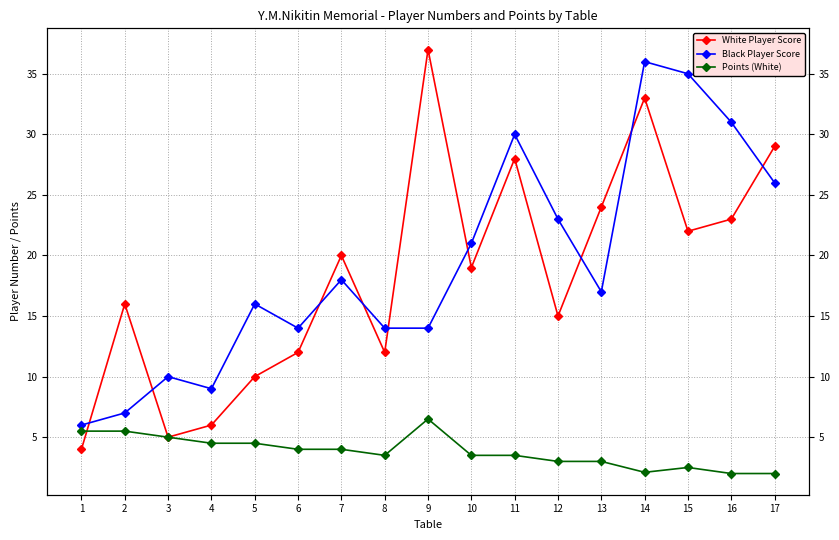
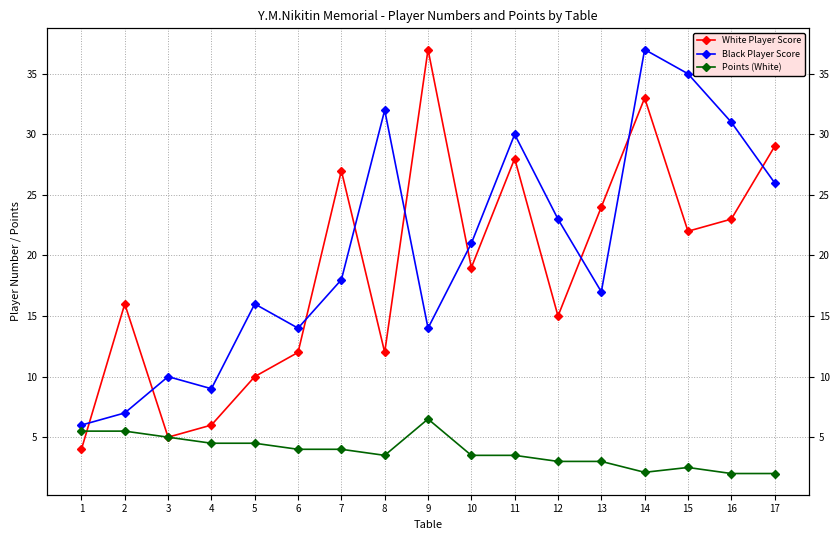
White Player Score, 7: 20 -> 27
Black Player Score, 8: 14 -> 32
Black Player Score, 14: 36 -> 37
